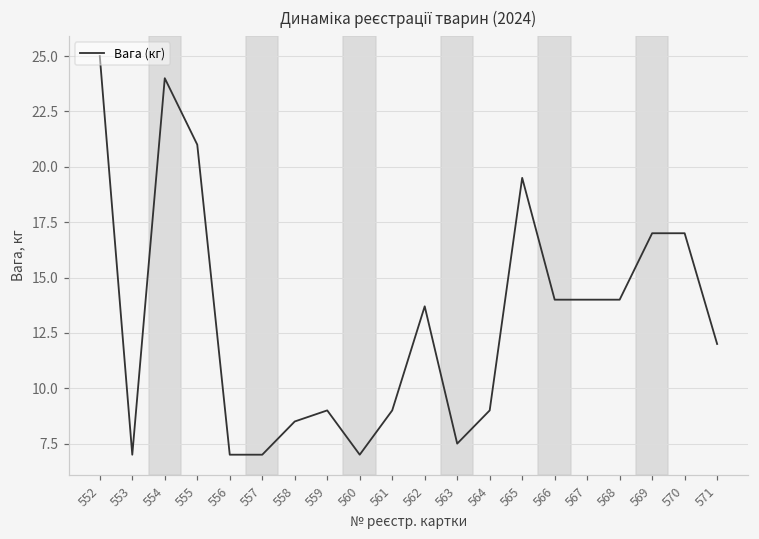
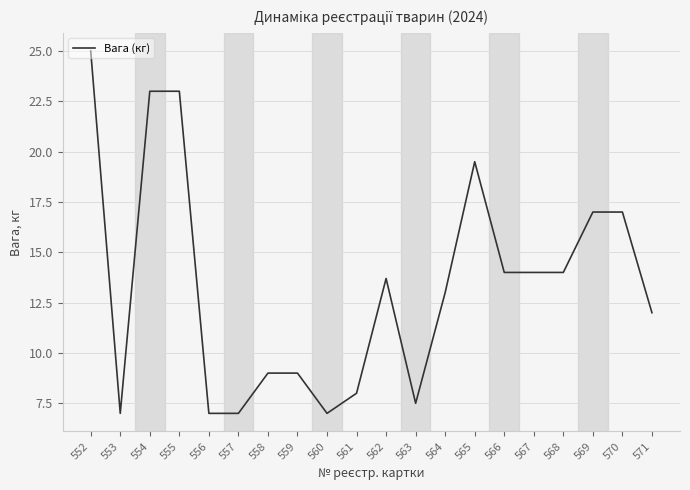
554: 24 -> 23
555: 21 -> 23
558: 8.5 -> 9.0
561: 9 -> 8
564: 9 -> 13
